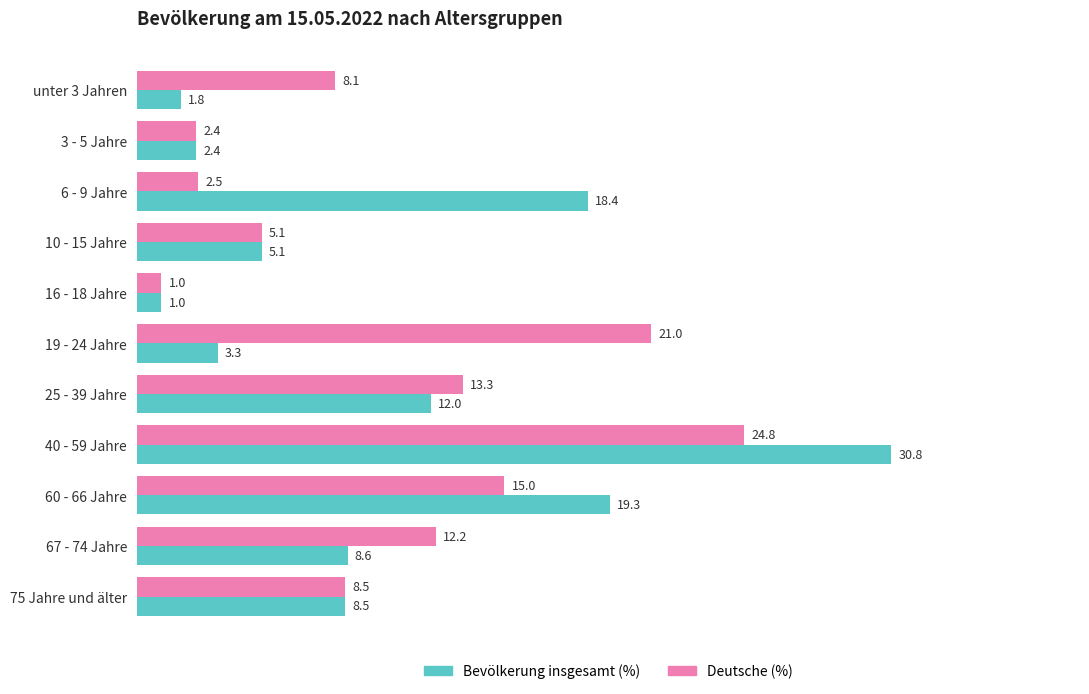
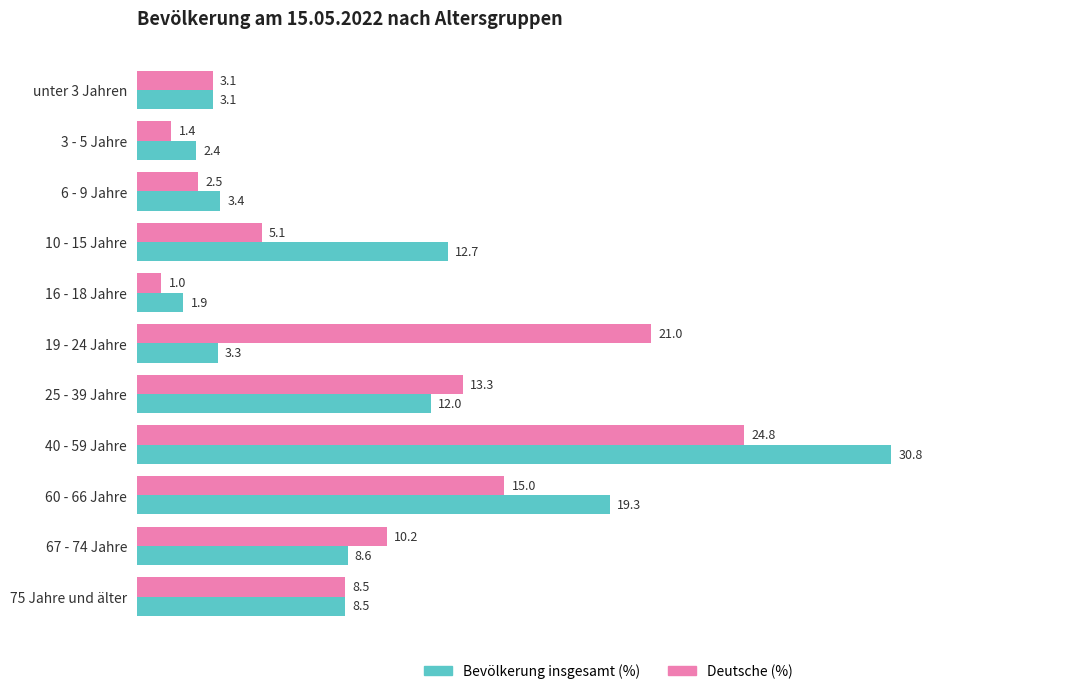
Deutsche (%), unter 3 Jahren: 8.1 -> 3.1
Bevölkerung insgesamt (%), unter 3 Jahren: 1.8 -> 3.1
Deutsche (%), 3 - 5 Jahre: 2.4 -> 1.4
Bevölkerung insgesamt (%), 6 - 9 Jahre: 18.4 -> 3.4
Bevölkerung insgesamt (%), 10 - 15 Jahre: 5.1 -> 12.7
Bevölkerung insgesamt (%), 16 - 18 Jahre: 1.0 -> 1.9
Deutsche (%), 67 - 74 Jahre: 12.2 -> 10.2
